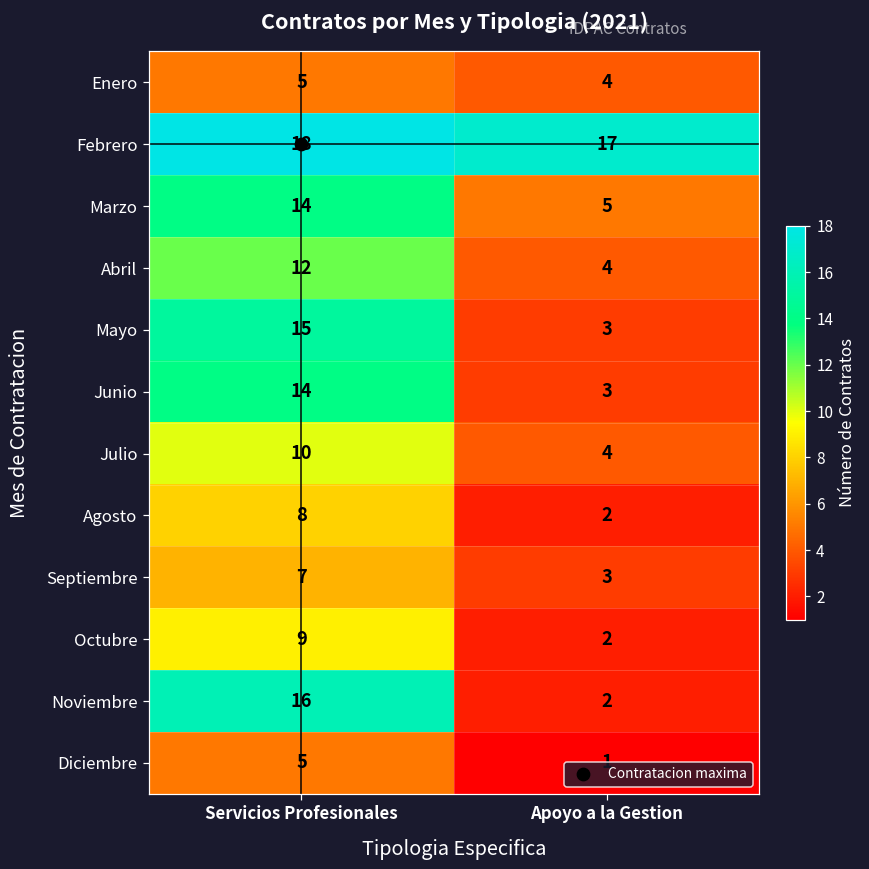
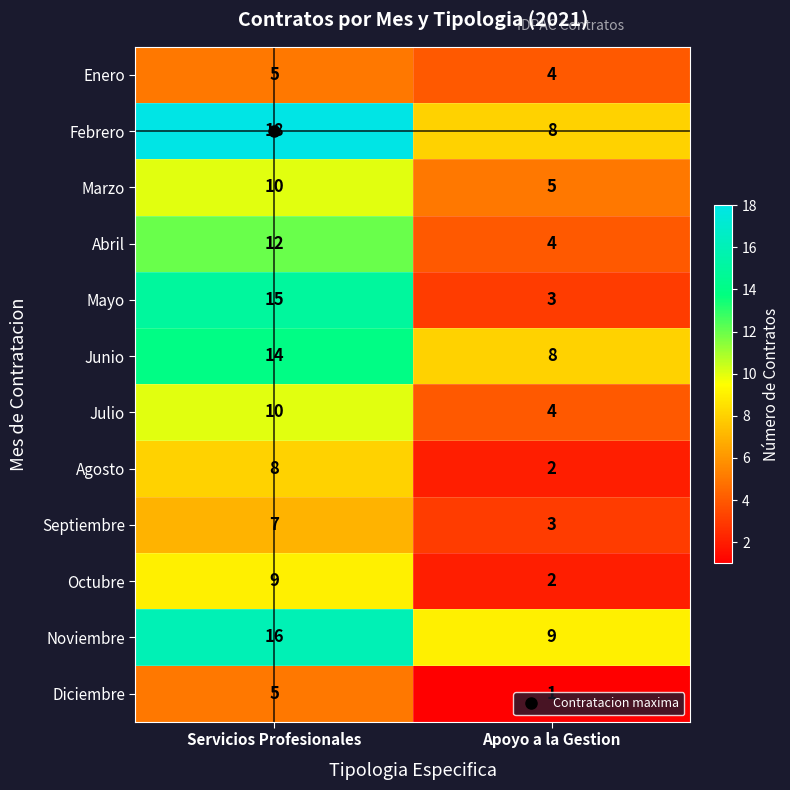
Febrero, Apoyo a la Gestion: 17 -> 8
Marzo, Servicios Profesionales: 14 -> 10
Junio, Apoyo a la Gestion: 3 -> 8
Noviembre, Apoyo a la Gestion: 2 -> 9
